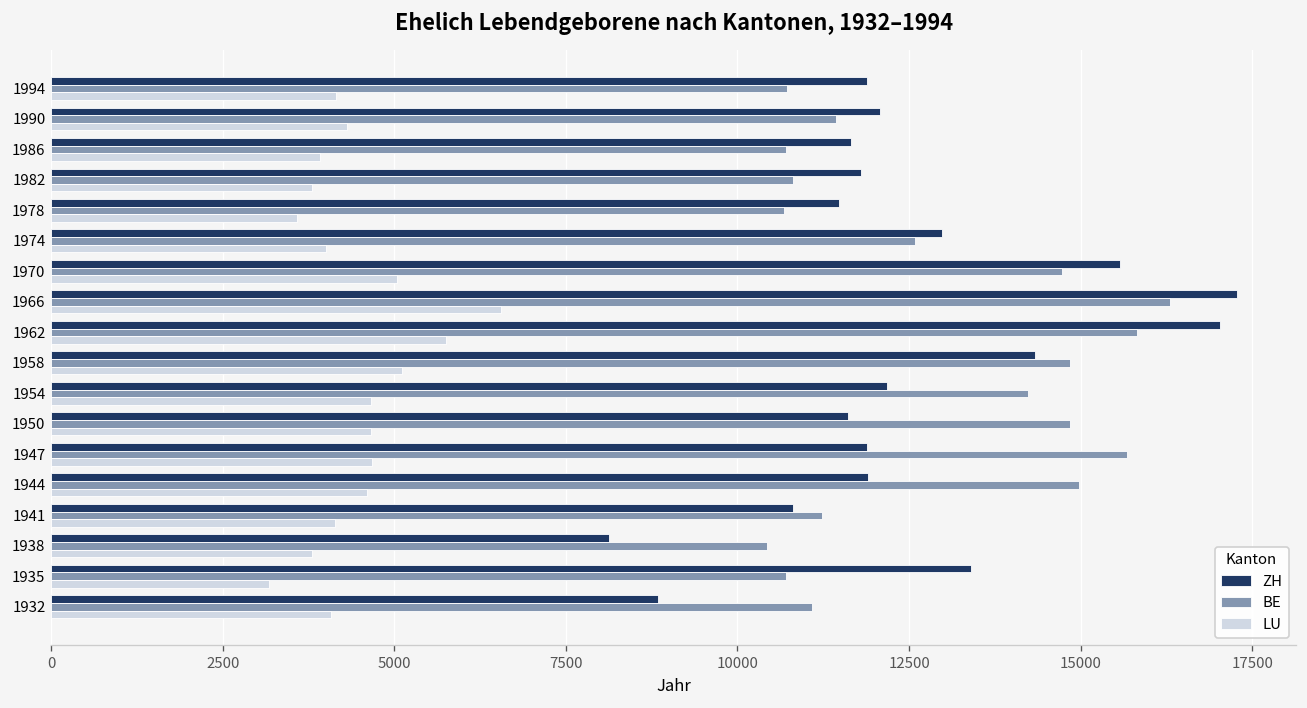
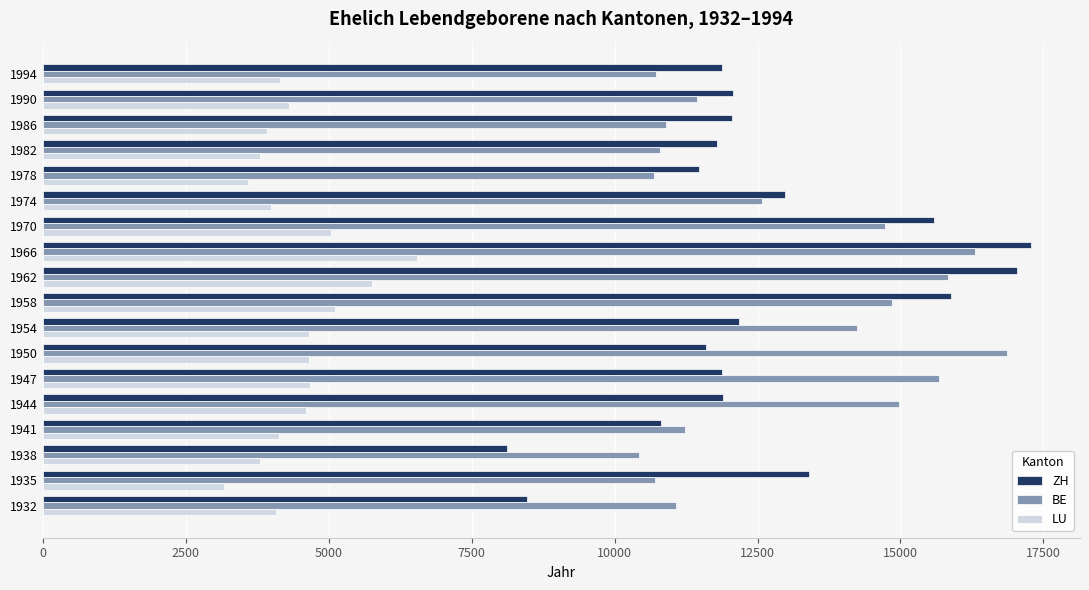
ZH, 1986: 11600 -> 12100
BE, 1986: 10700 -> 10900
ZH, 1958: 14300 -> 15900
BE, 1950: 14800 -> 16900
ZH, 1932: 8800 -> 8500
